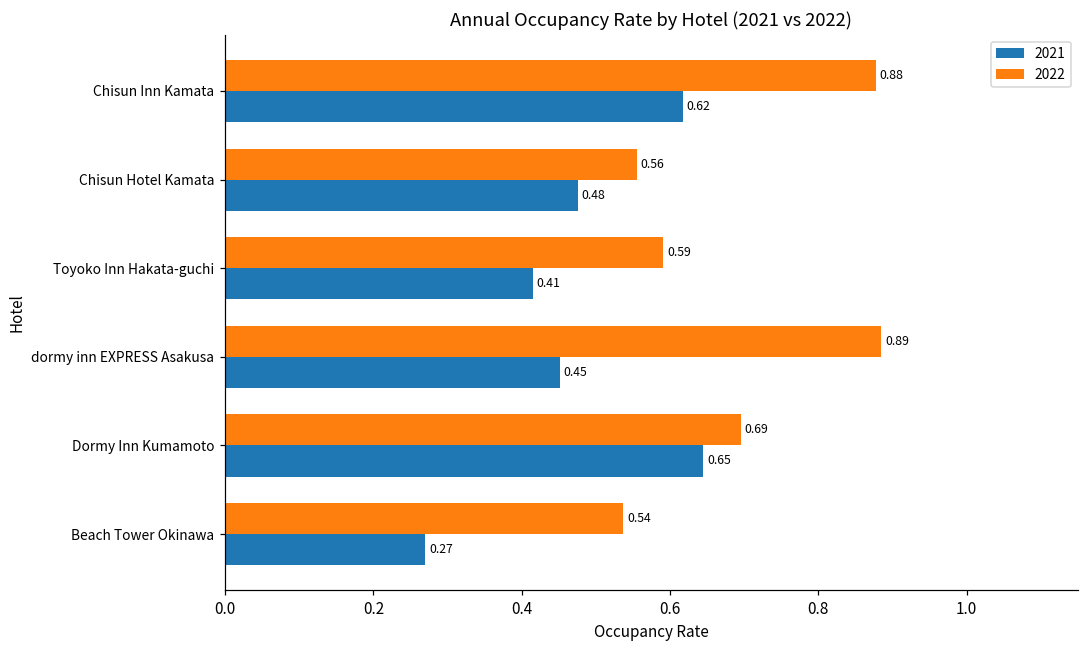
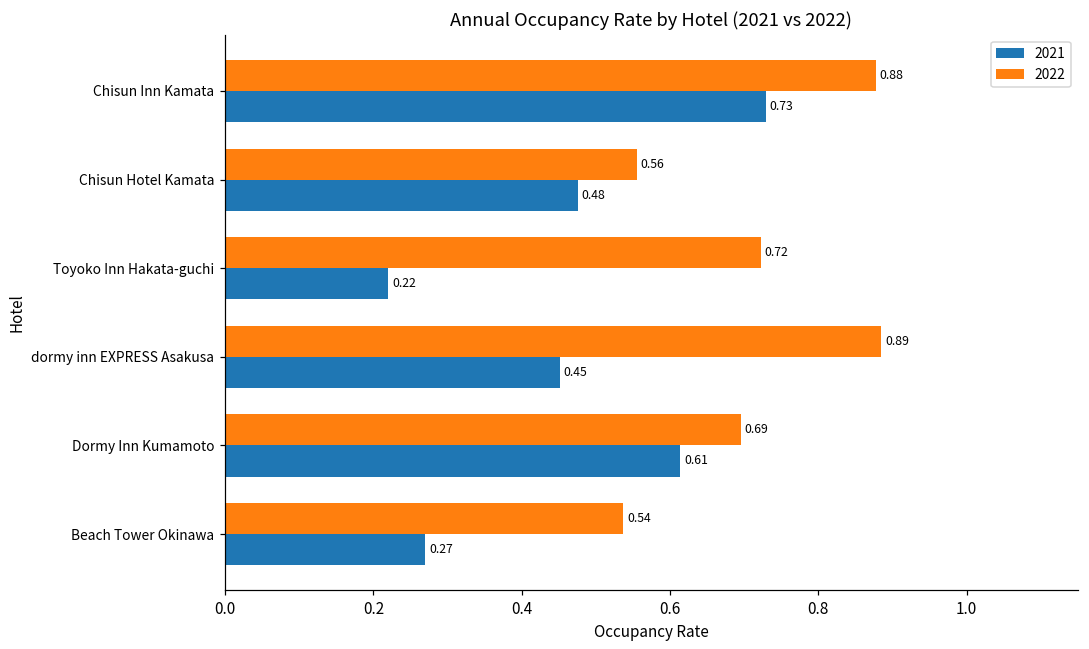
2021, Chisun Inn Kamata: 0.62 -> 0.73
2022, Toyoko Inn Hakata-guchi: 0.59 -> 0.72
2021, Toyoko Inn Hakata-guchi: 0.41 -> 0.22
2021, Dormy Inn Kumamoto: 0.65 -> 0.61
